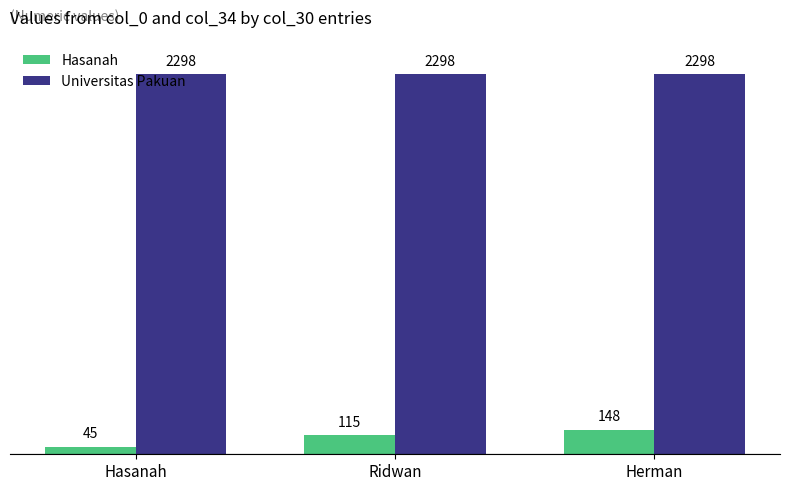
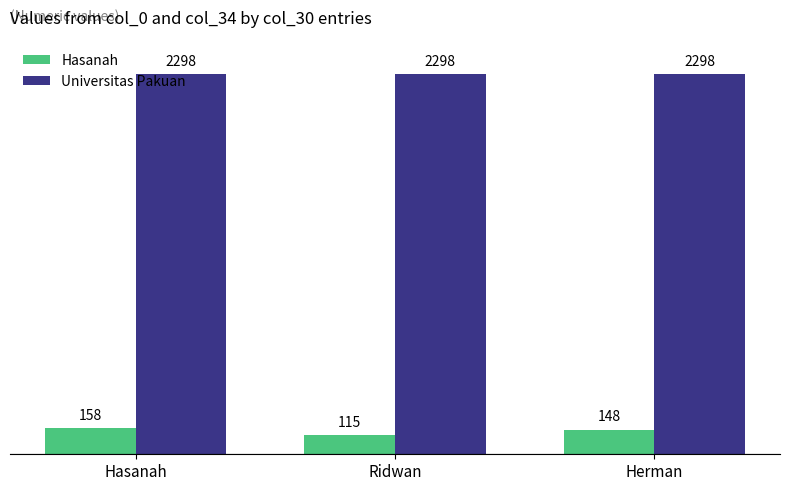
Hasanah, Hasanah: 45 -> 158
